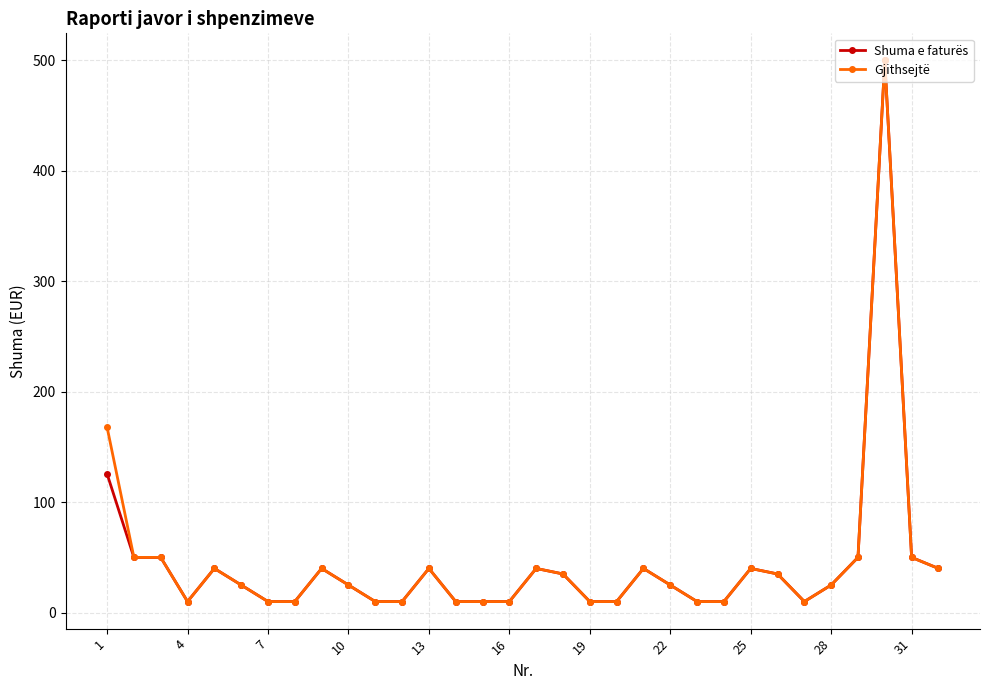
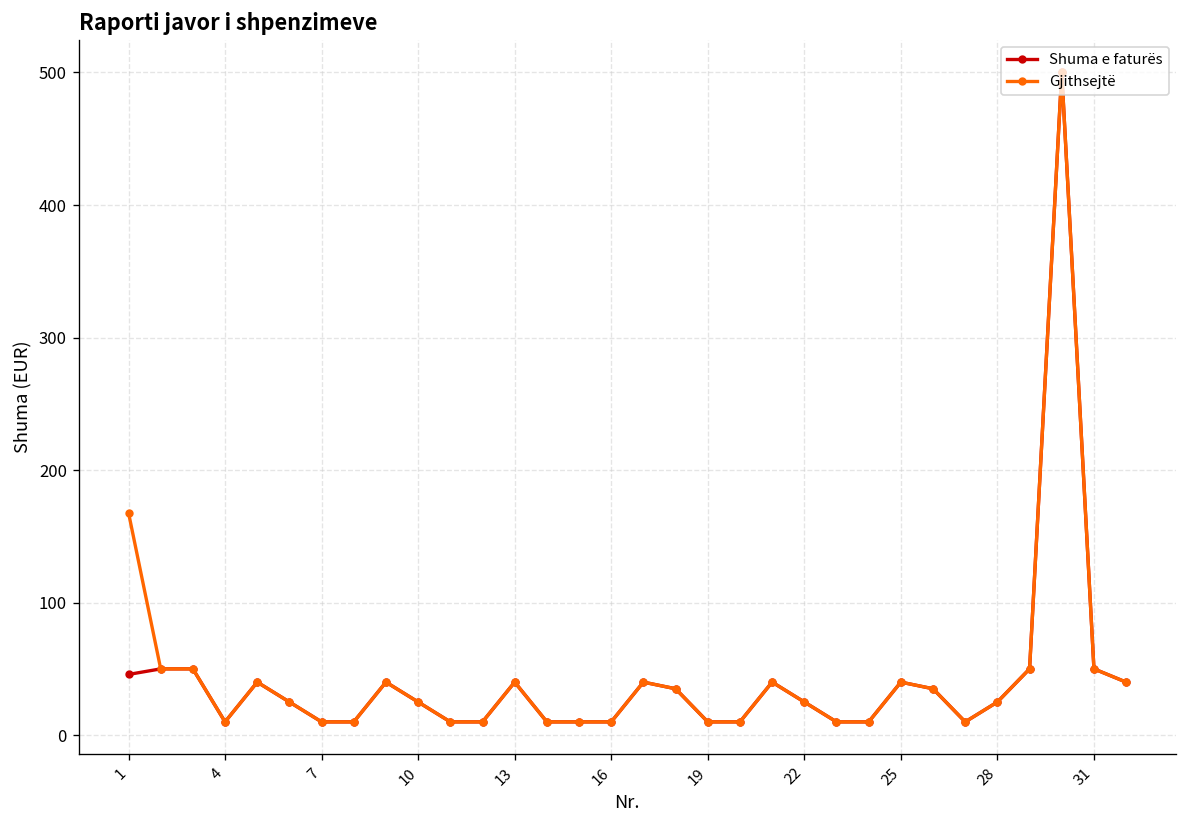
Shuma e faturës, 1: 126 -> 46
